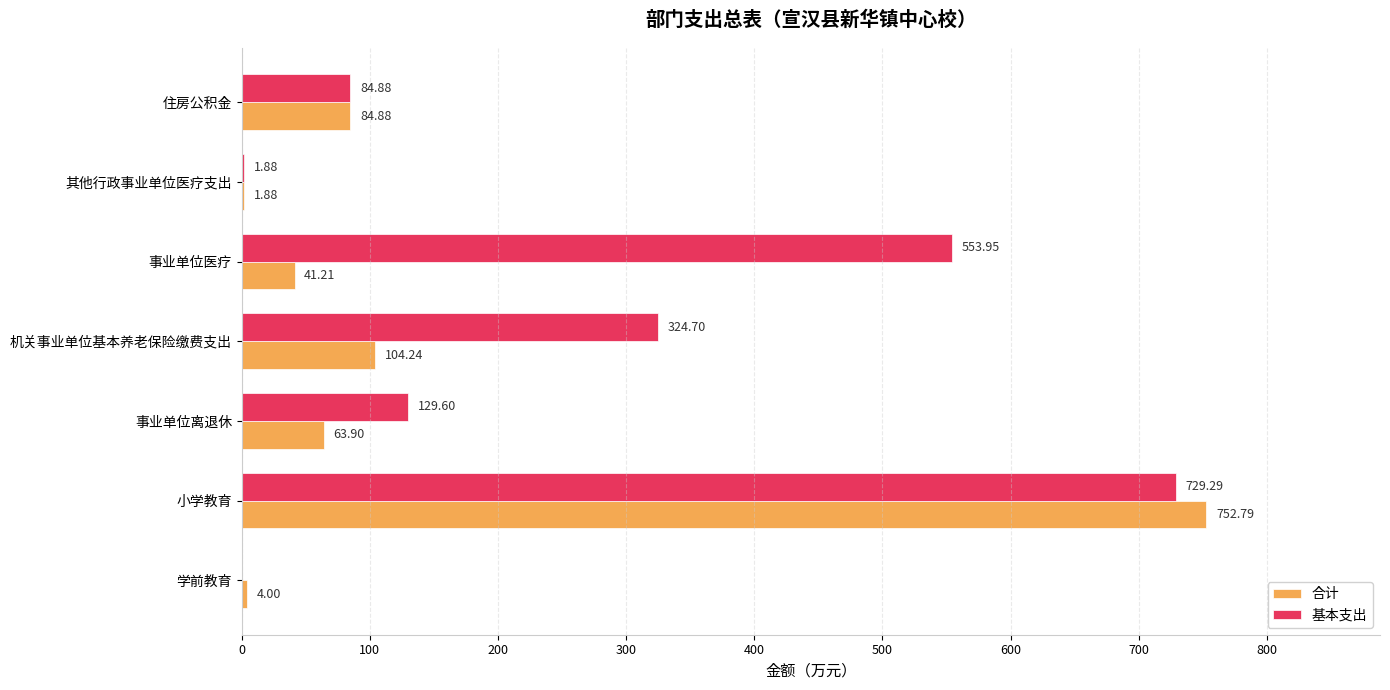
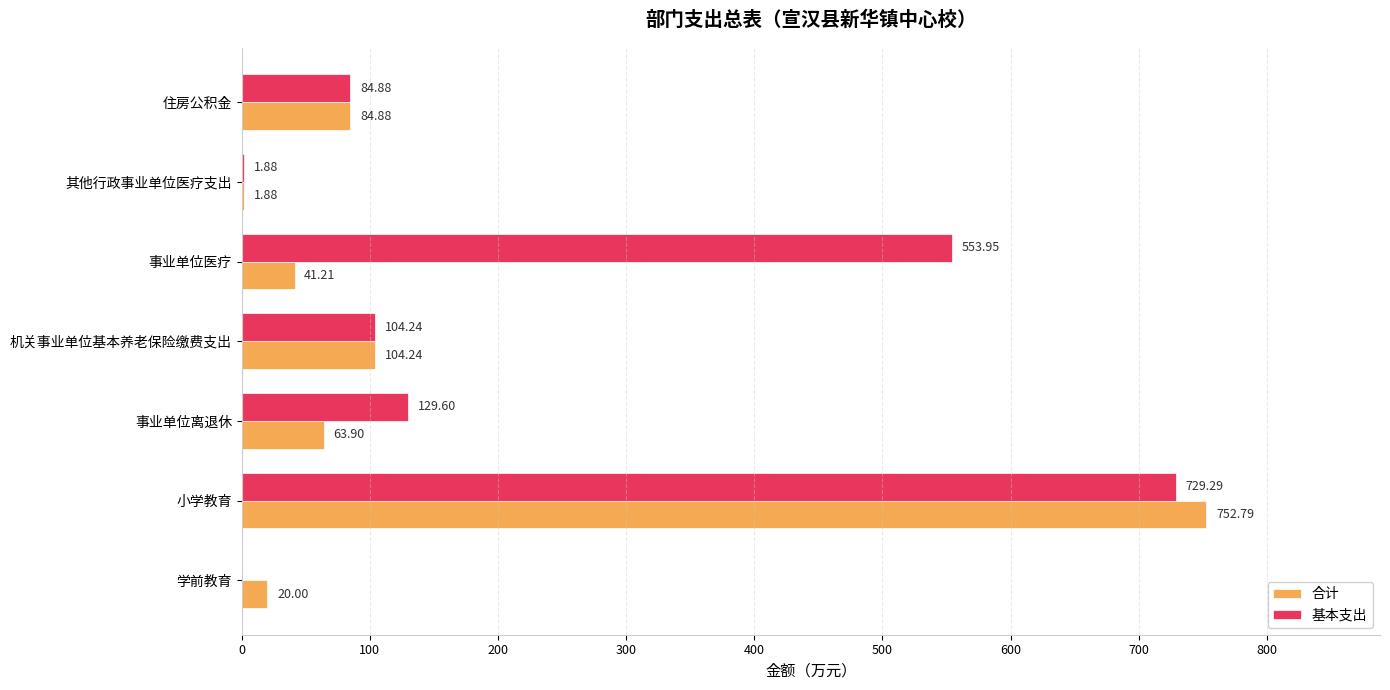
基本支出, 机关事业单位基本养老保险缴费支出: 324.70 -> 104.24
合计, 学前教育: 4.00 -> 20.00
